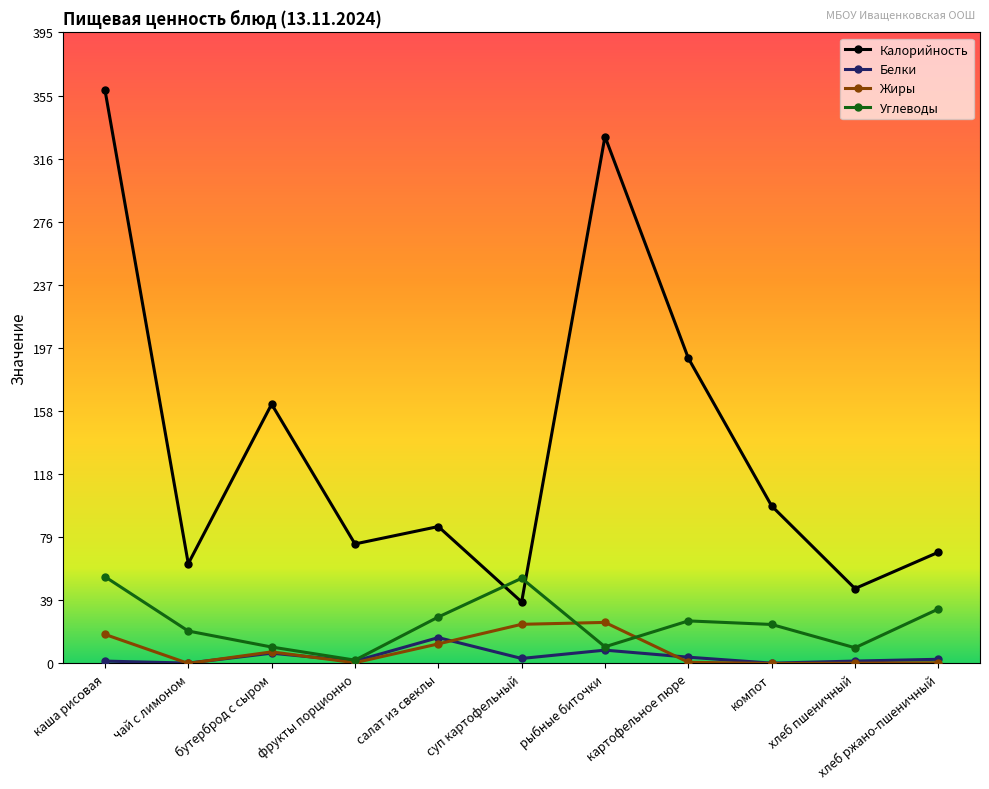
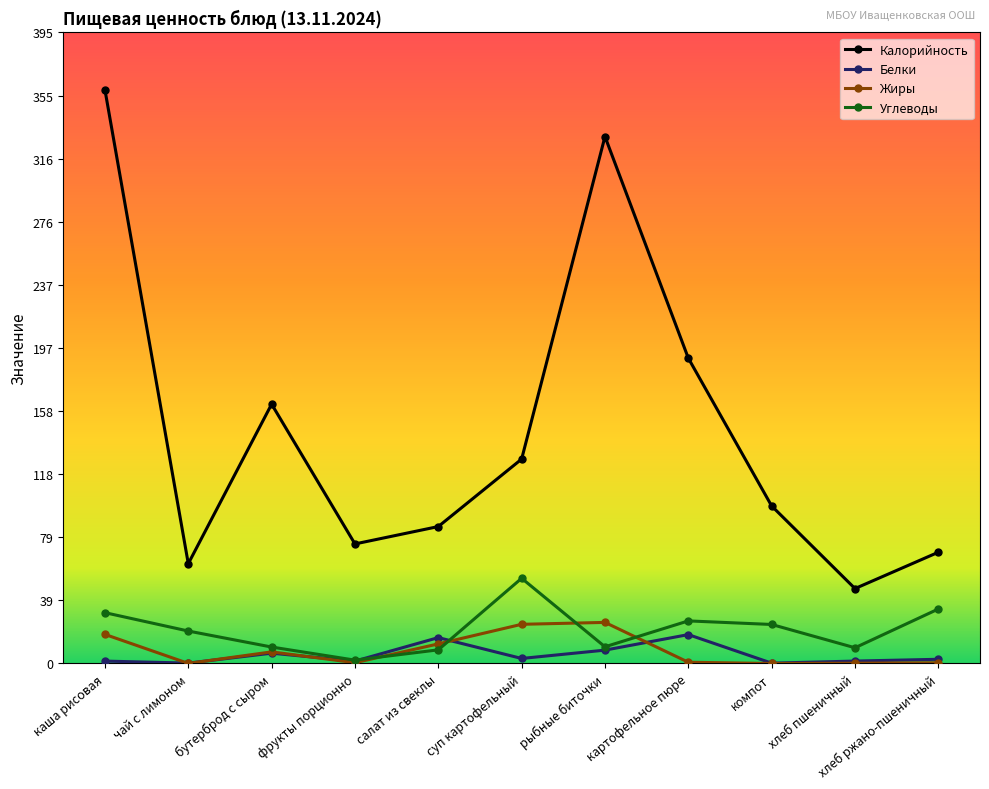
Углеводы, каша рисовая: 54 -> 32
Углеводы, салат из свеклы: 29 -> 9
Калорийность, суп картофельный: 39 -> 128
Белки, картофельное пюре: 4 -> 18
